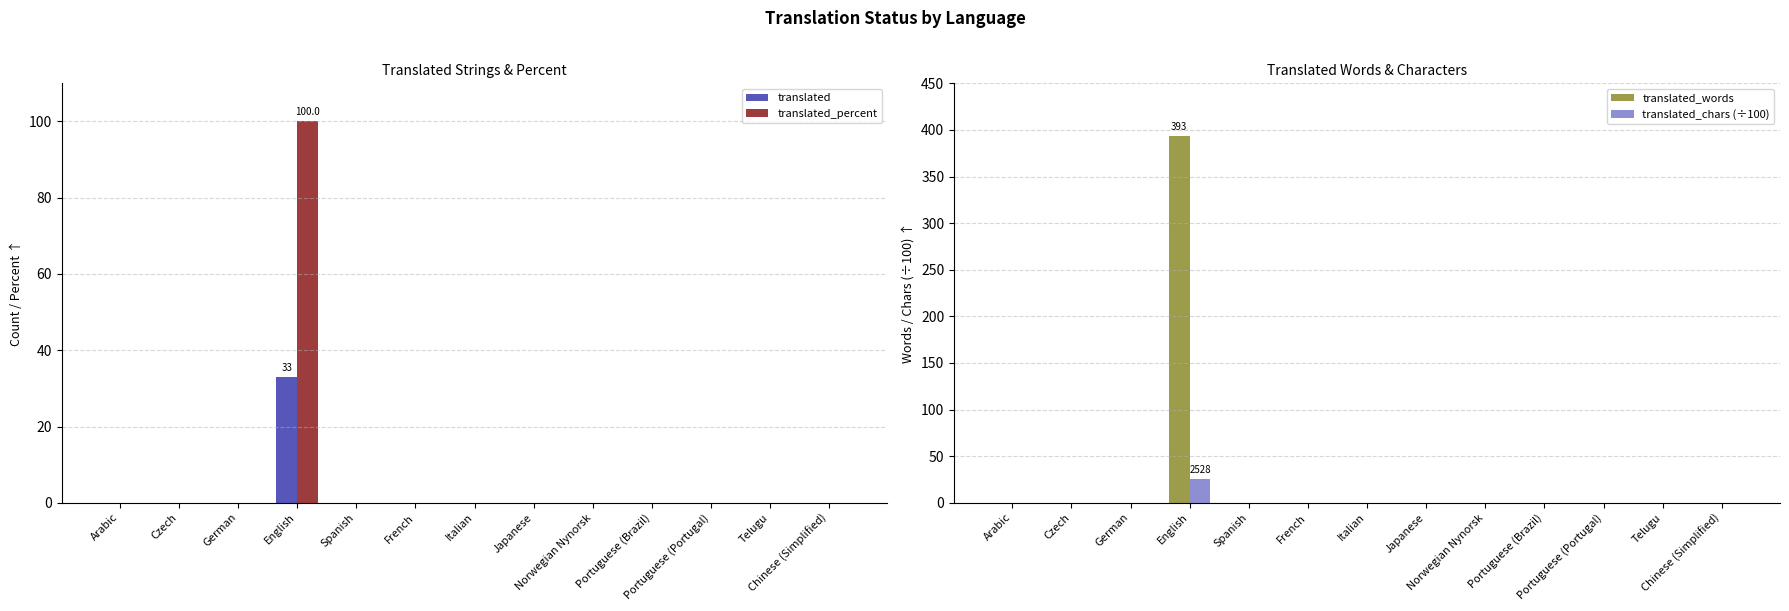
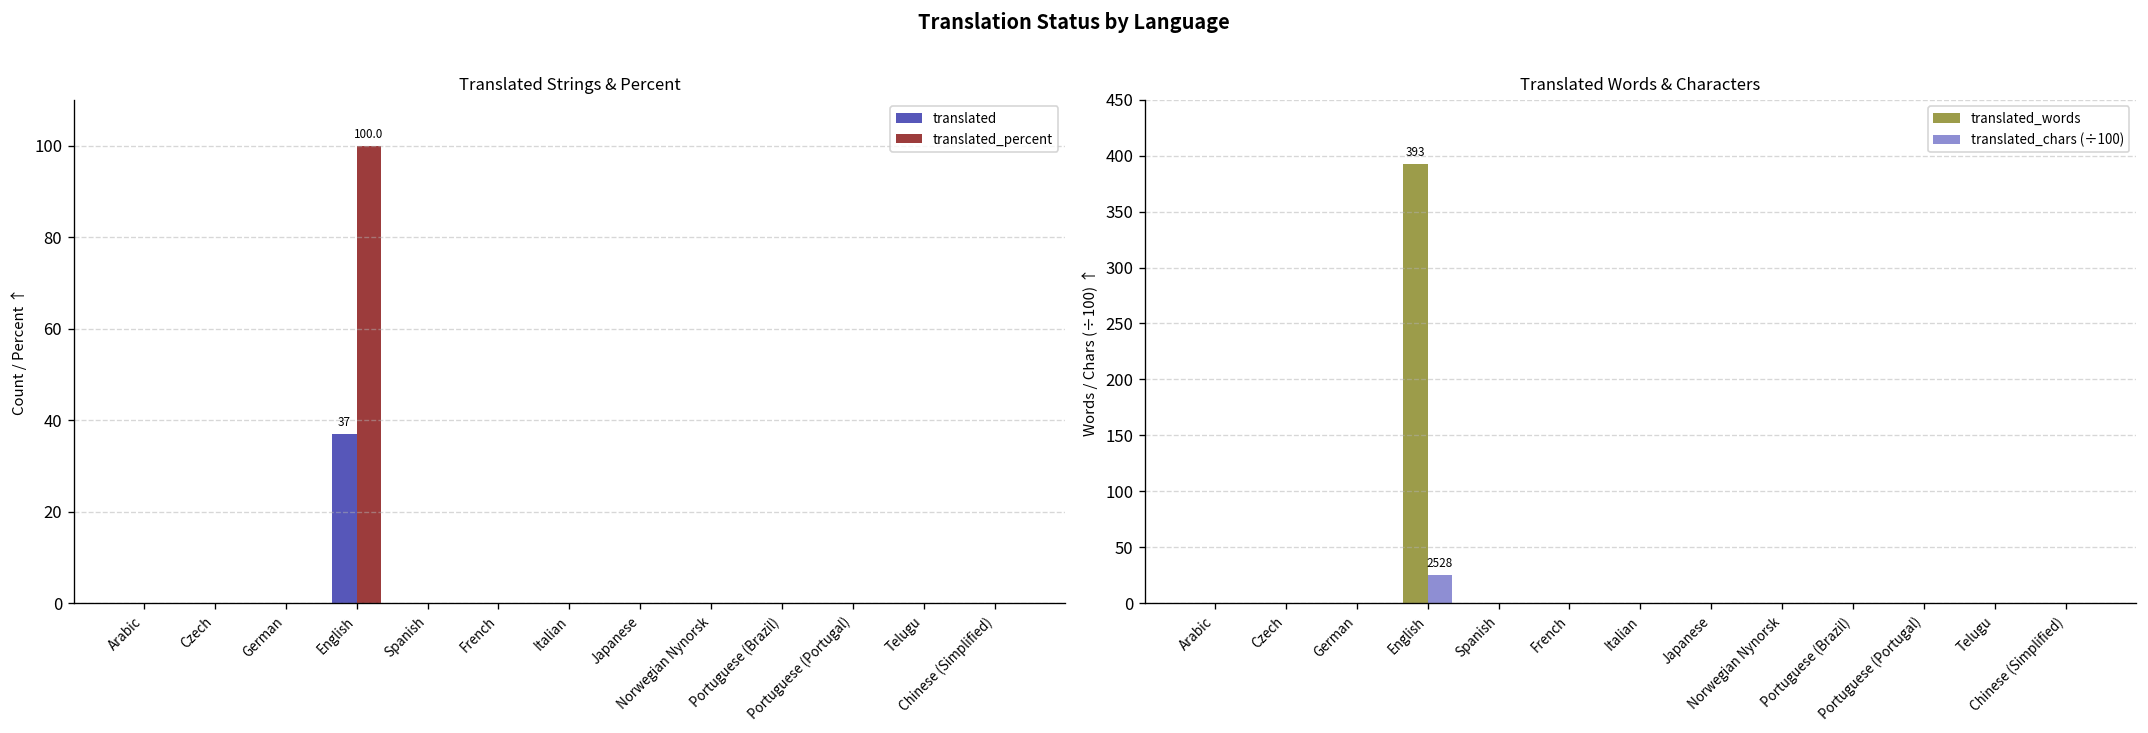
Translated Strings & Percent, translated, English: 33 -> 37
